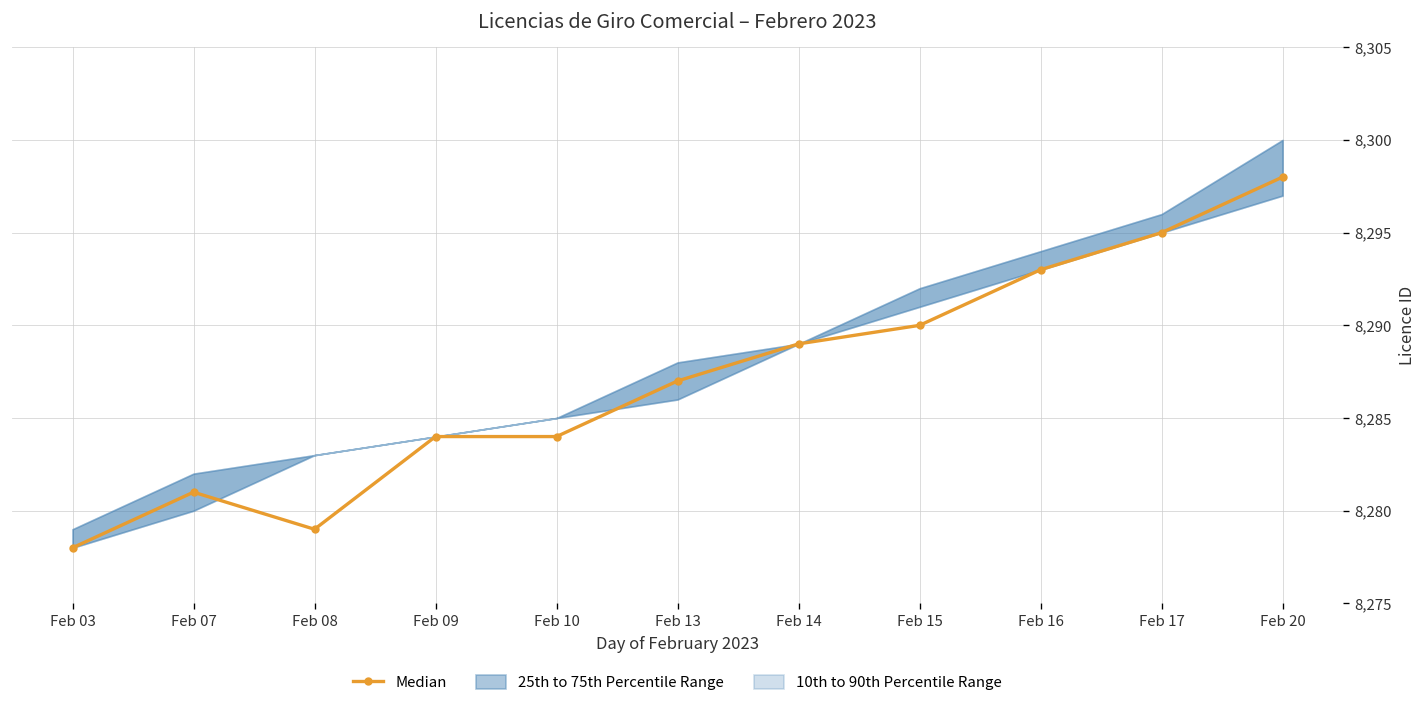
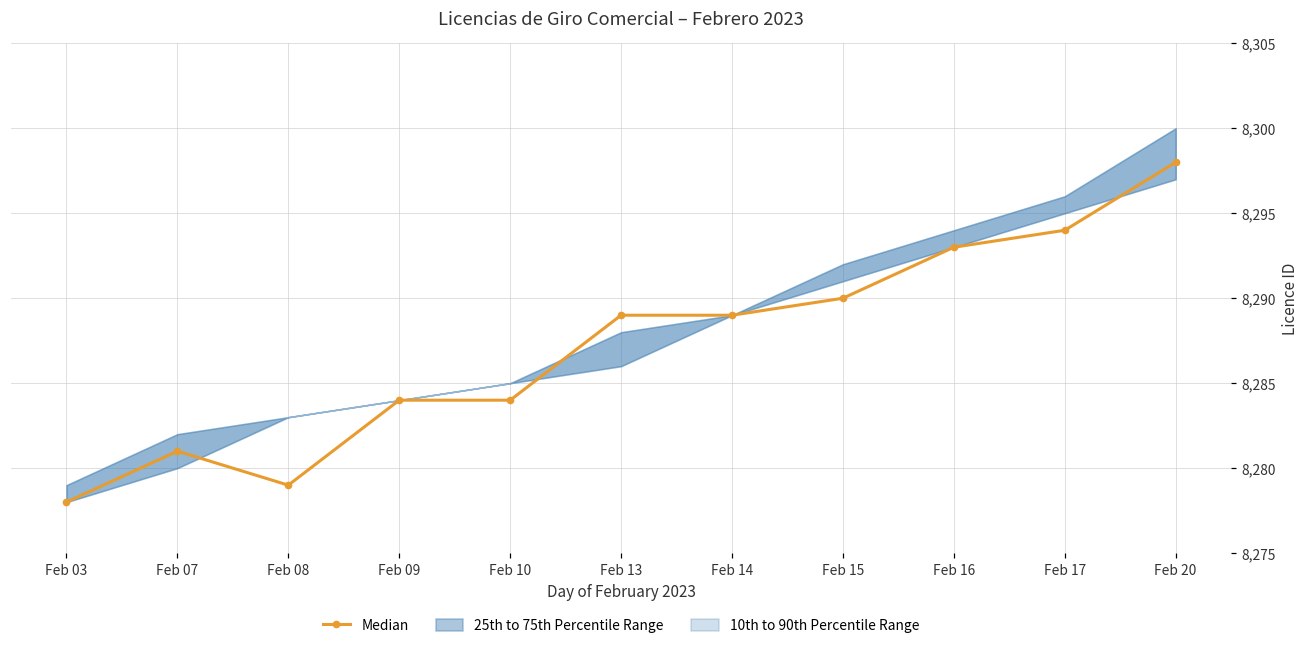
Median, Feb 13: 8,287 -> 8,289
Median, Feb 17: 8,295 -> 8,294
